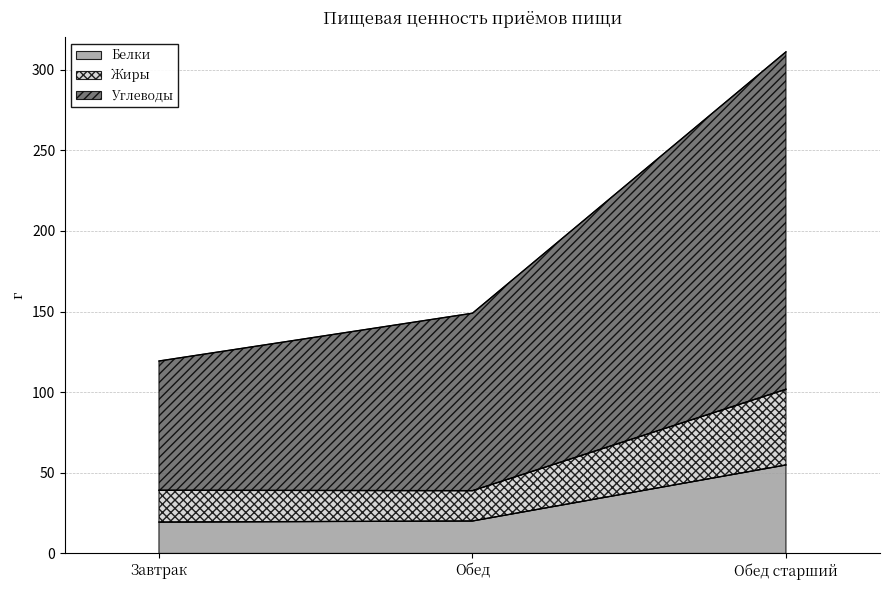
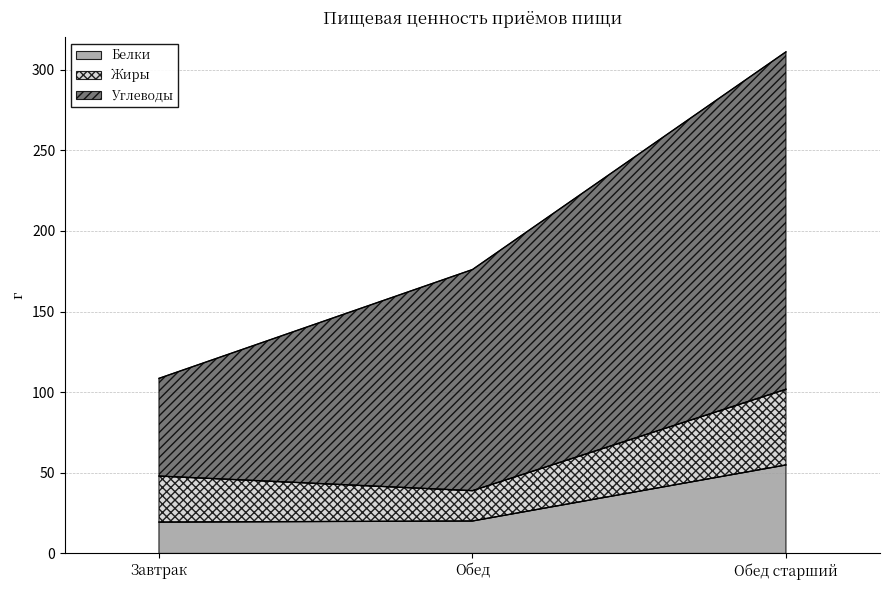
Жиры, Завтрак: 20 -> 29
Углеводы, Завтрак: 80 -> 61
Углеводы, Обед: 110 -> 137
